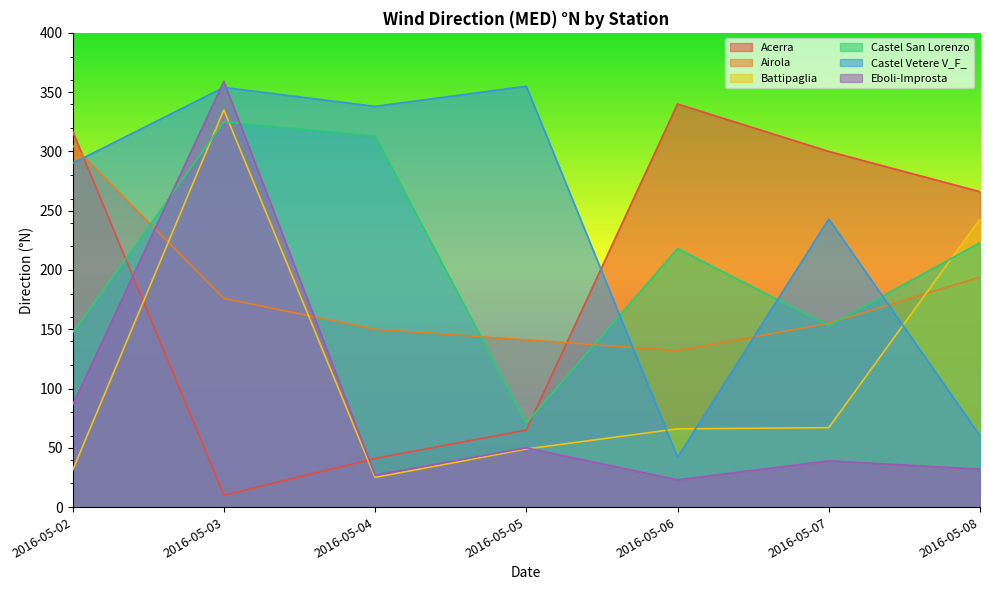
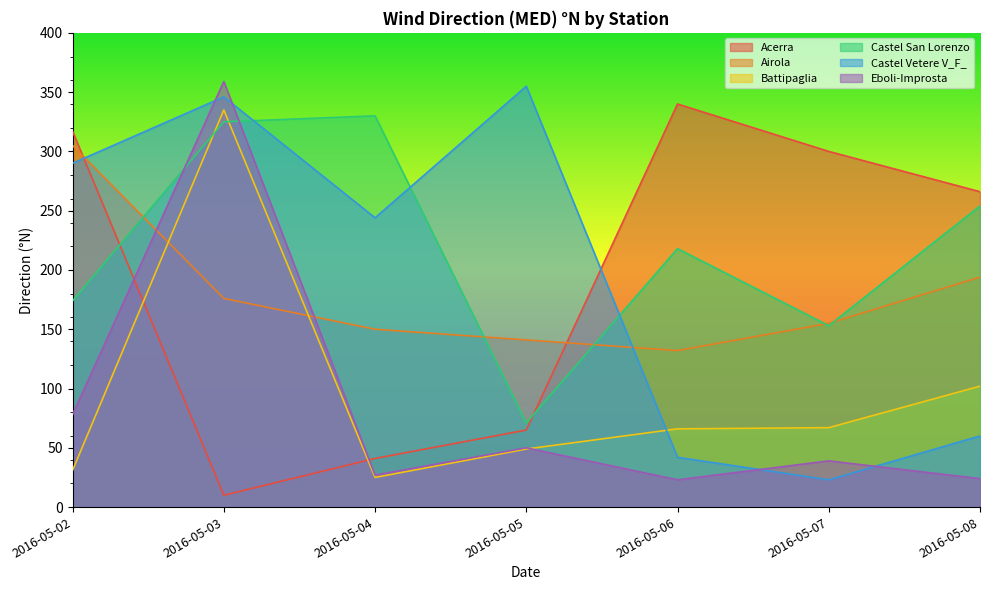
Castel San Lorenzo, 2016-05-02: 147 -> 174
Eboli-Improsta, 2016-05-02: 86 -> 78
Castel Vetere V_F_, 2016-05-03: 354 -> 346
Castel San Lorenzo, 2016-05-04: 313 -> 330
Castel Vetere V_F_, 2016-05-04: 338 -> 244
Castel Vetere V_F_, 2016-05-07: 243 -> 23
Battipaglia, 2016-05-08: 243 -> 102
Castel San Lorenzo, 2016-05-08: 223 -> 254
Eboli-Improsta, 2016-05-08: 32 -> 24
